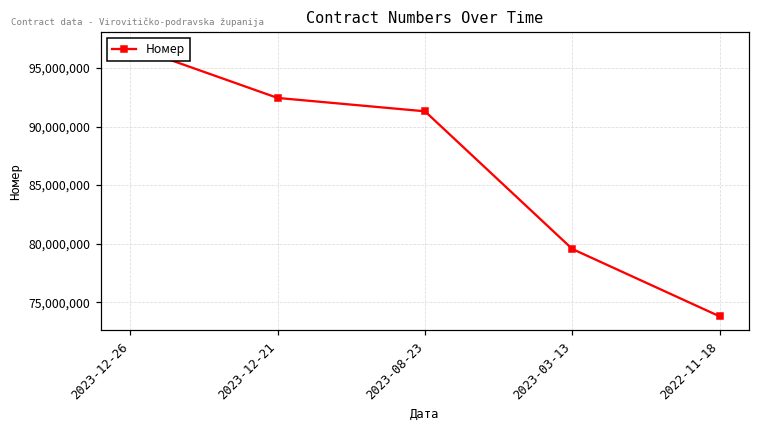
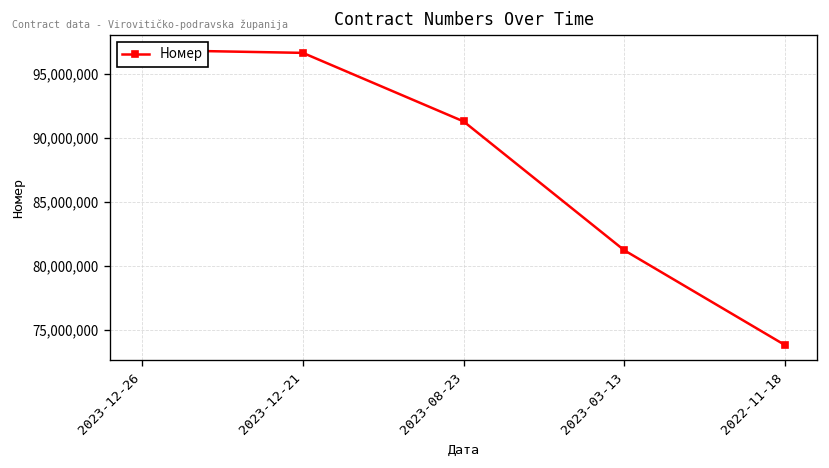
2023-12-21: 92,400,000 -> 96,700,000
2023-03-13: 79,500,000 -> 81,200,000
